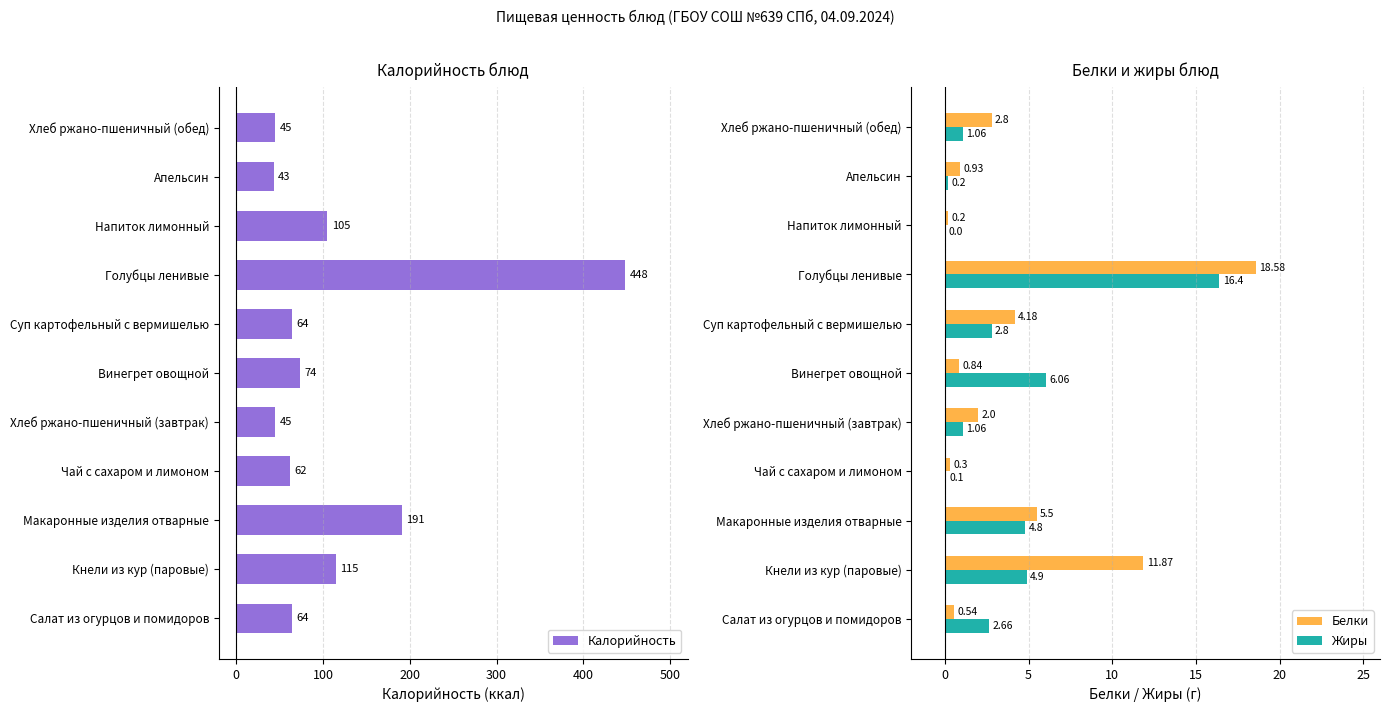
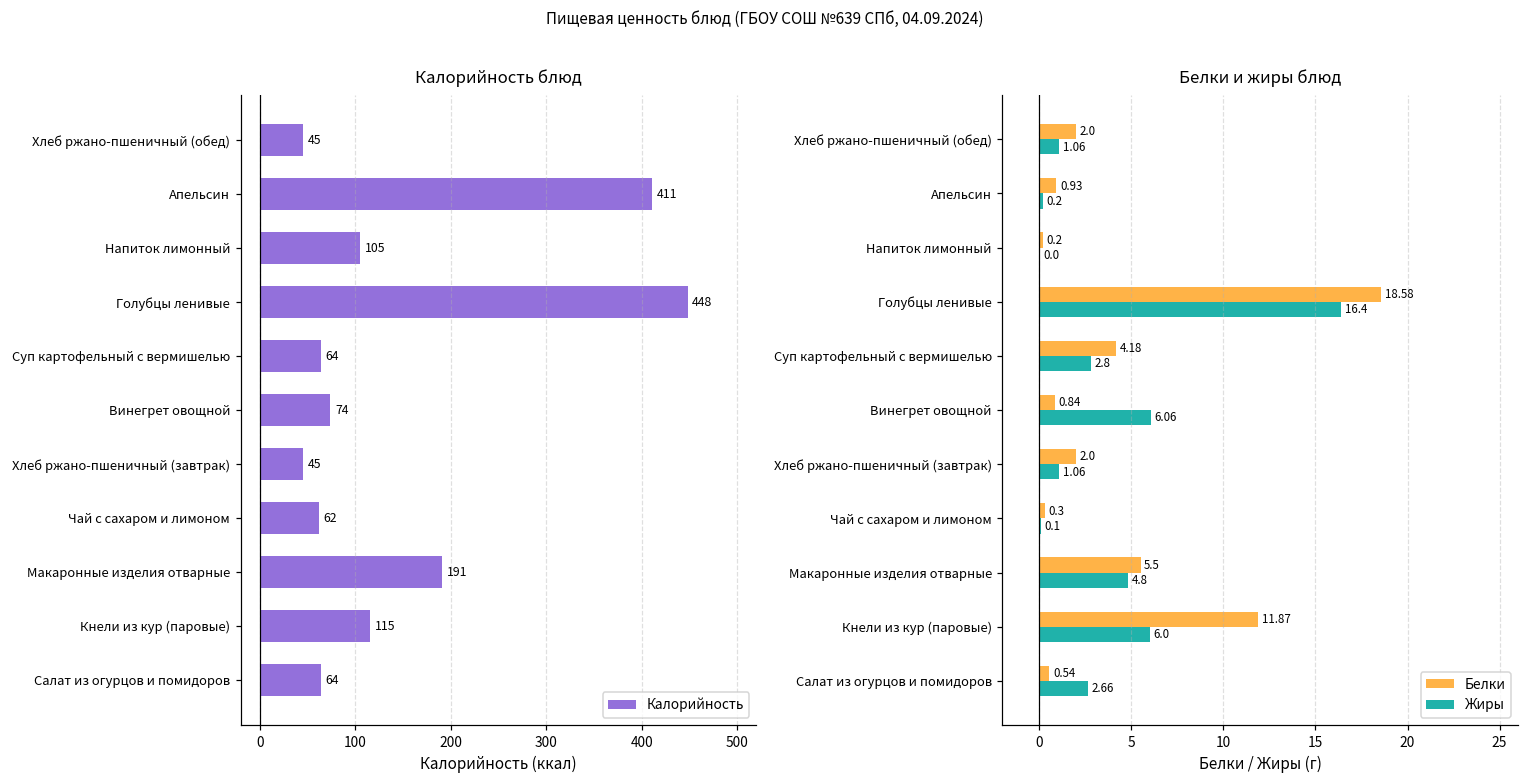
Калорийность блюд, Апельсин: 43 -> 411
Белки и жиры блюд, Белки, Хлеб ржано-пшеничный (обед): 2.8 -> 2.0
Белки и жиры блюд, Жиры, Кнели из кур (паровые): 4.9 -> 6.0
